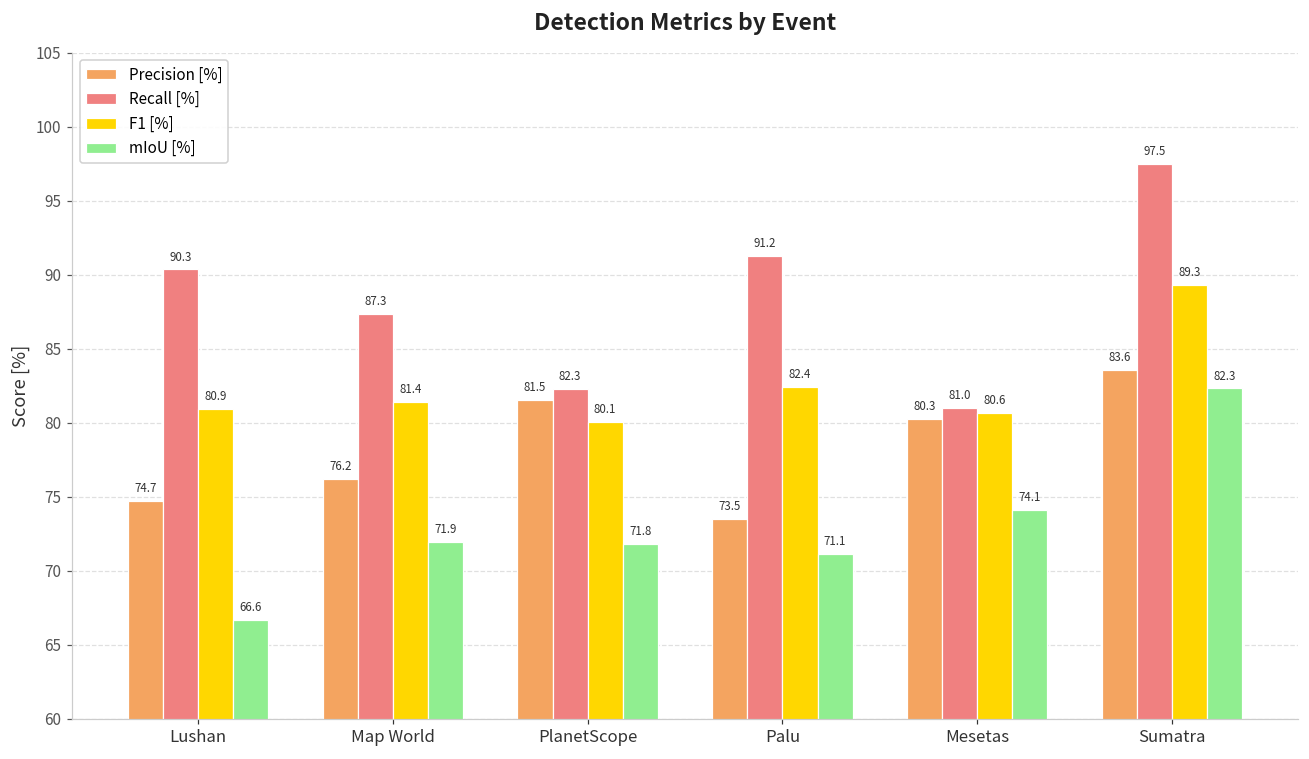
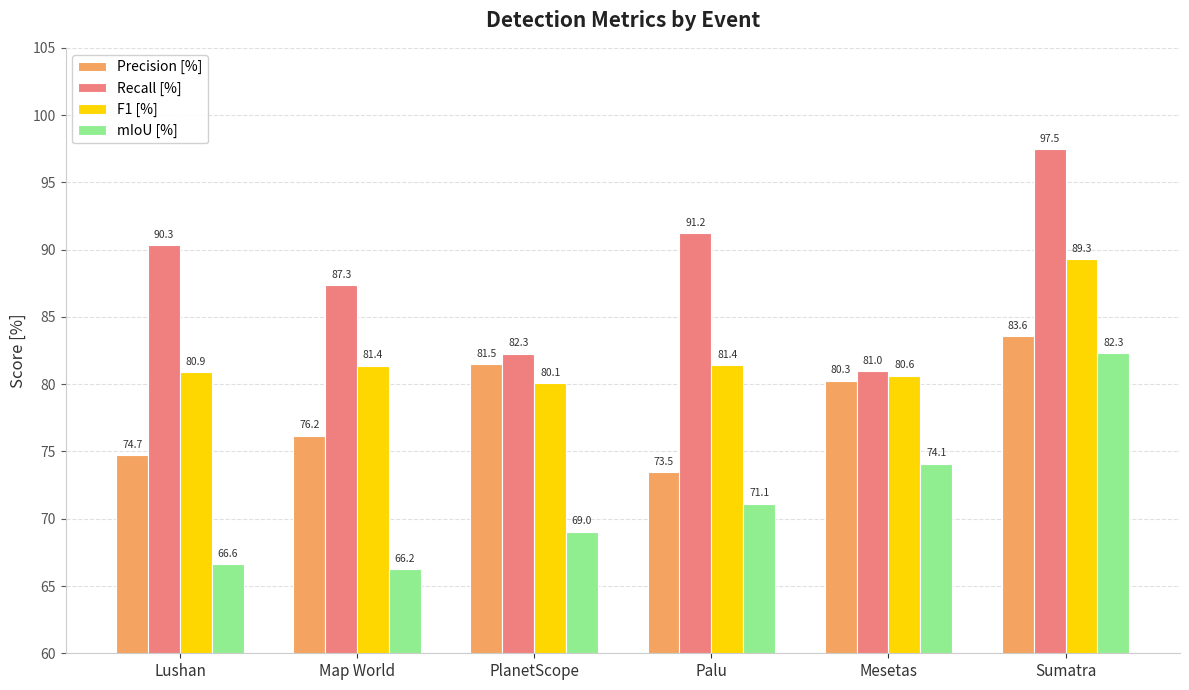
mIoU [%], Map World: 71.9 -> 66.2
mIoU [%], PlanetScope: 71.8 -> 69.0
F1 [%], Palu: 82.4 -> 81.4
